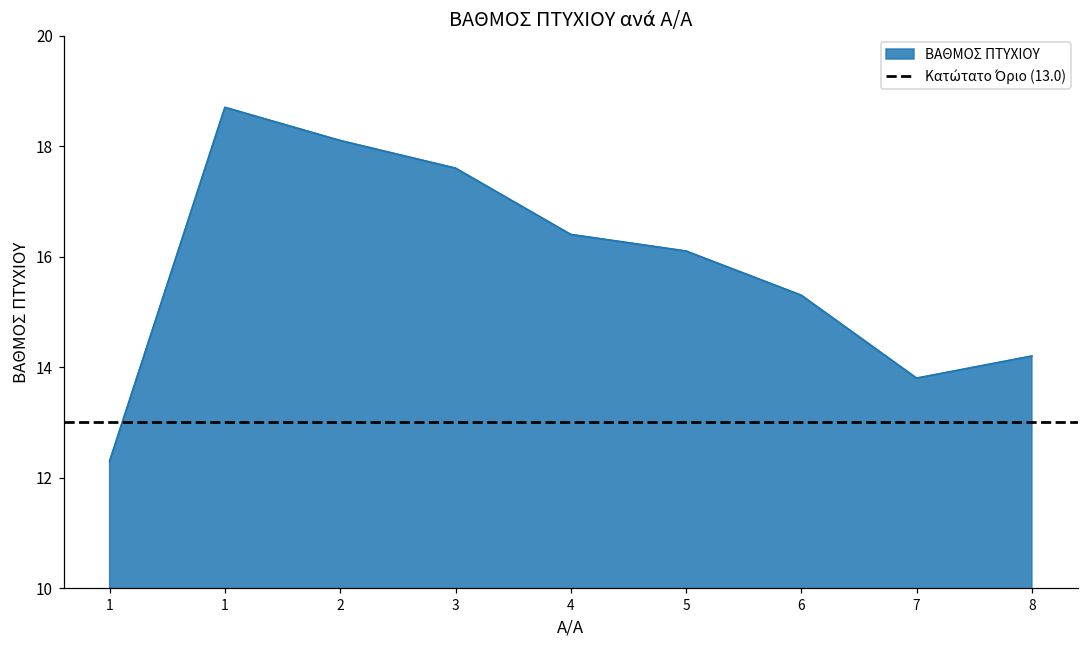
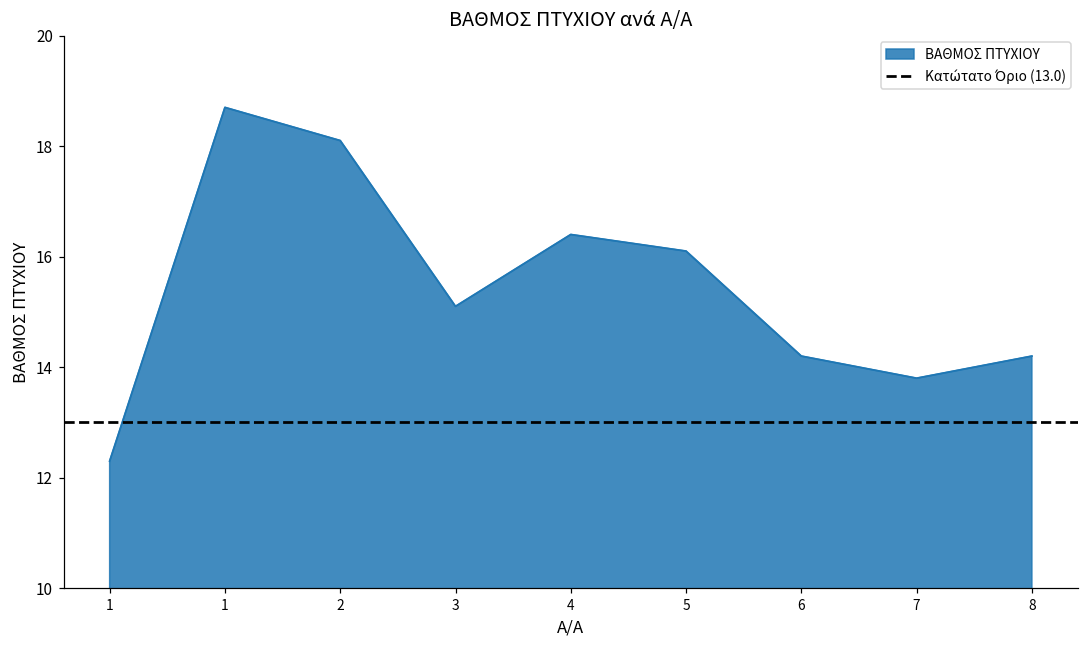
3: 17.6 -> 15.1
6: 15.3 -> 14.2
